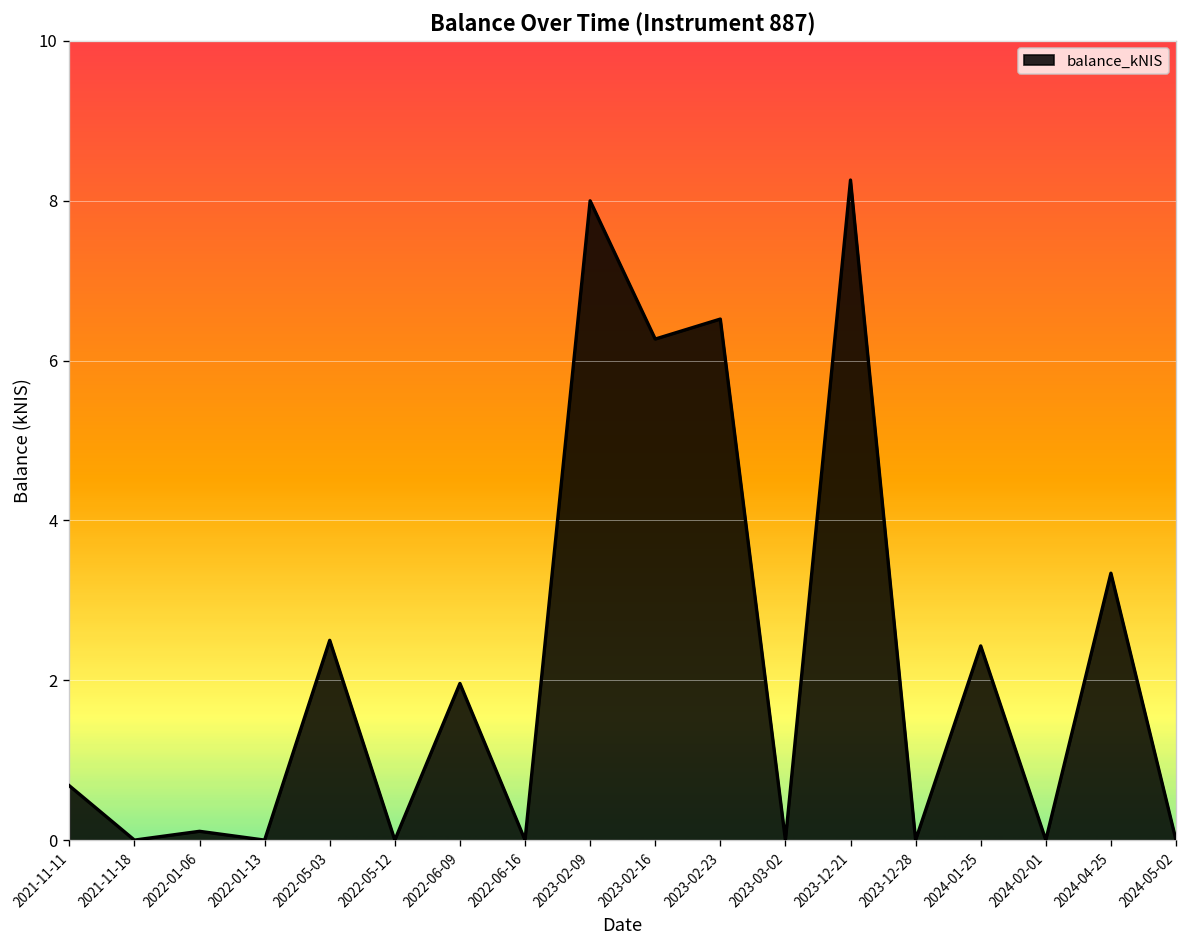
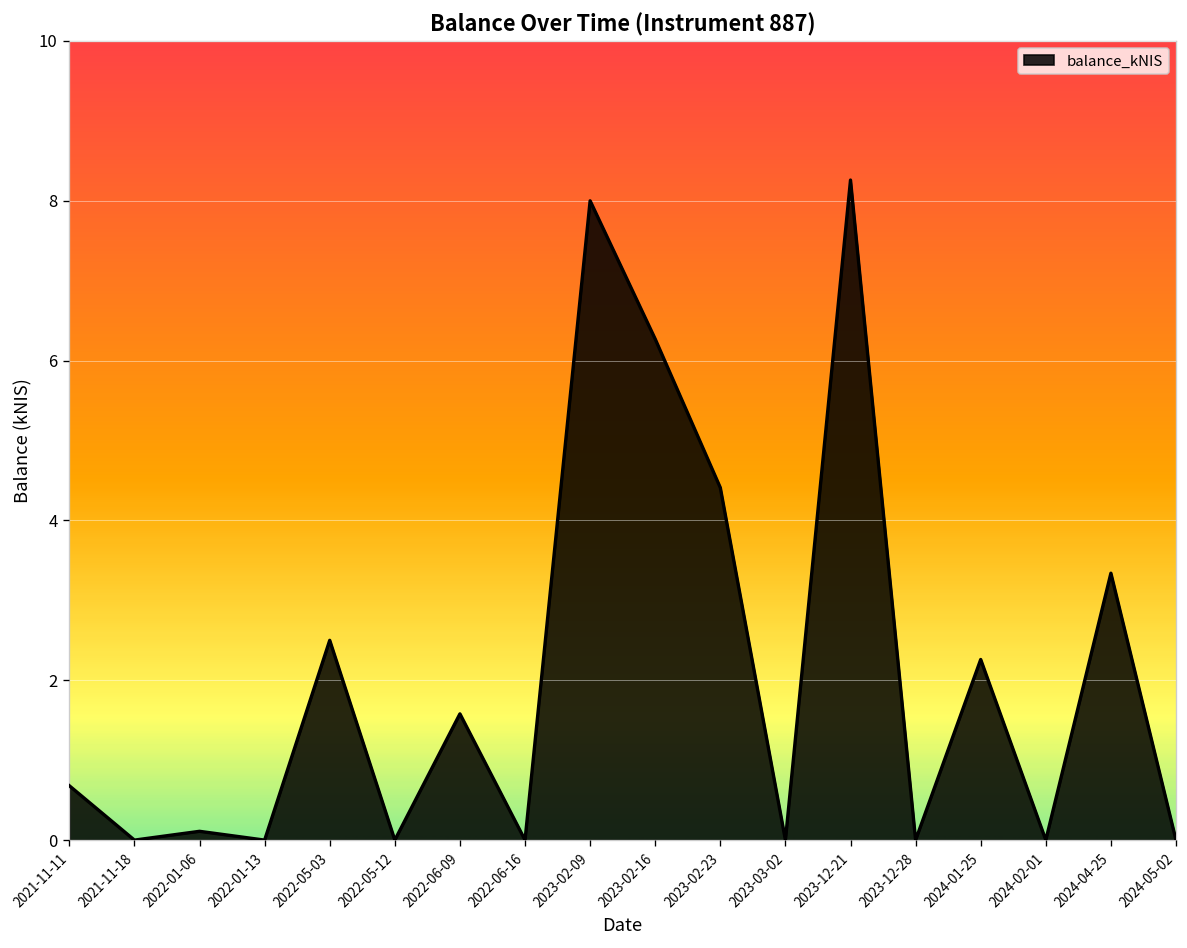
2022-06-09: 2.0 -> 1.6
2023-02-23: 6.5 -> 4.4
2024-01-25: 2.4 -> 2.3
